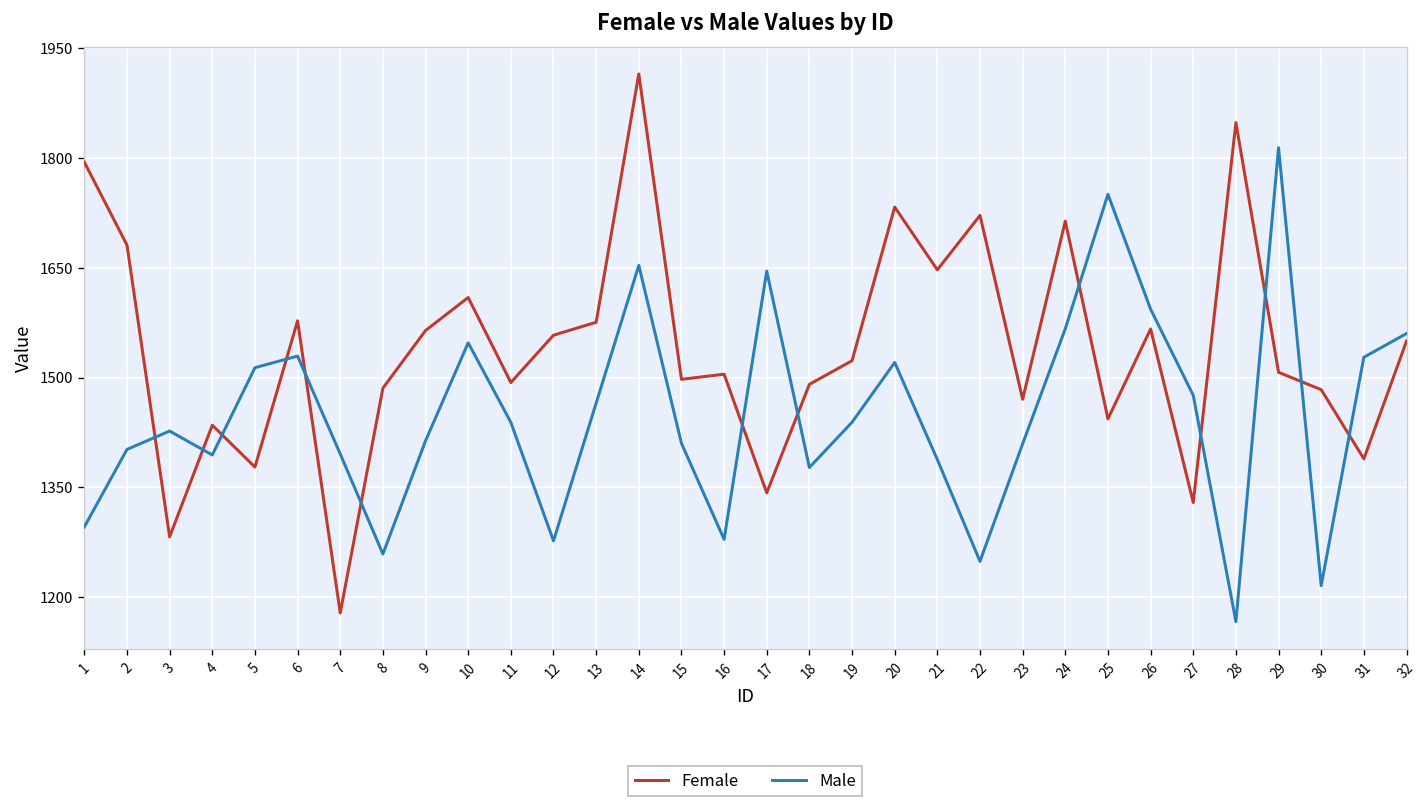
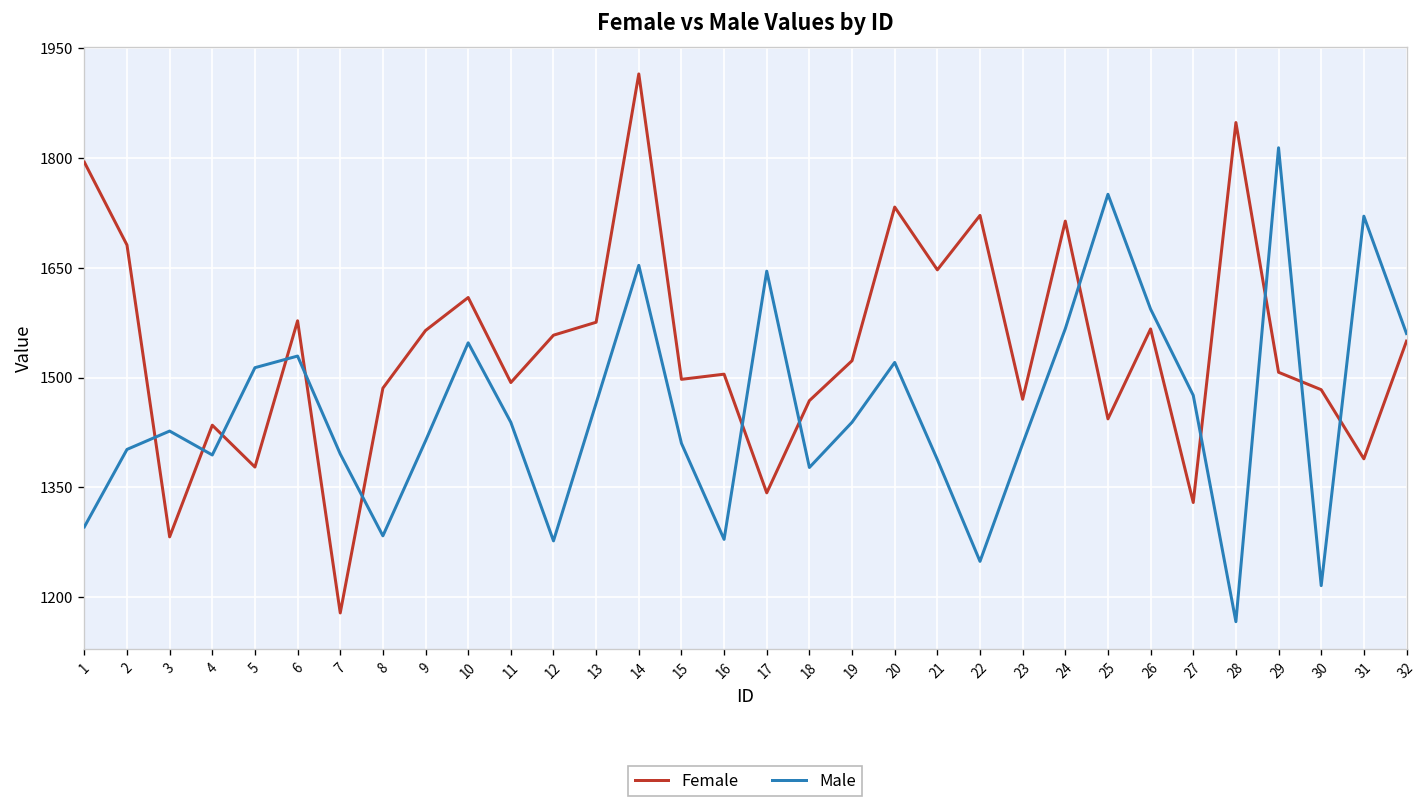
Male, 8: 1260 -> 1280
Female, 18: 1490 -> 1470
Male, 31: 1530 -> 1720
